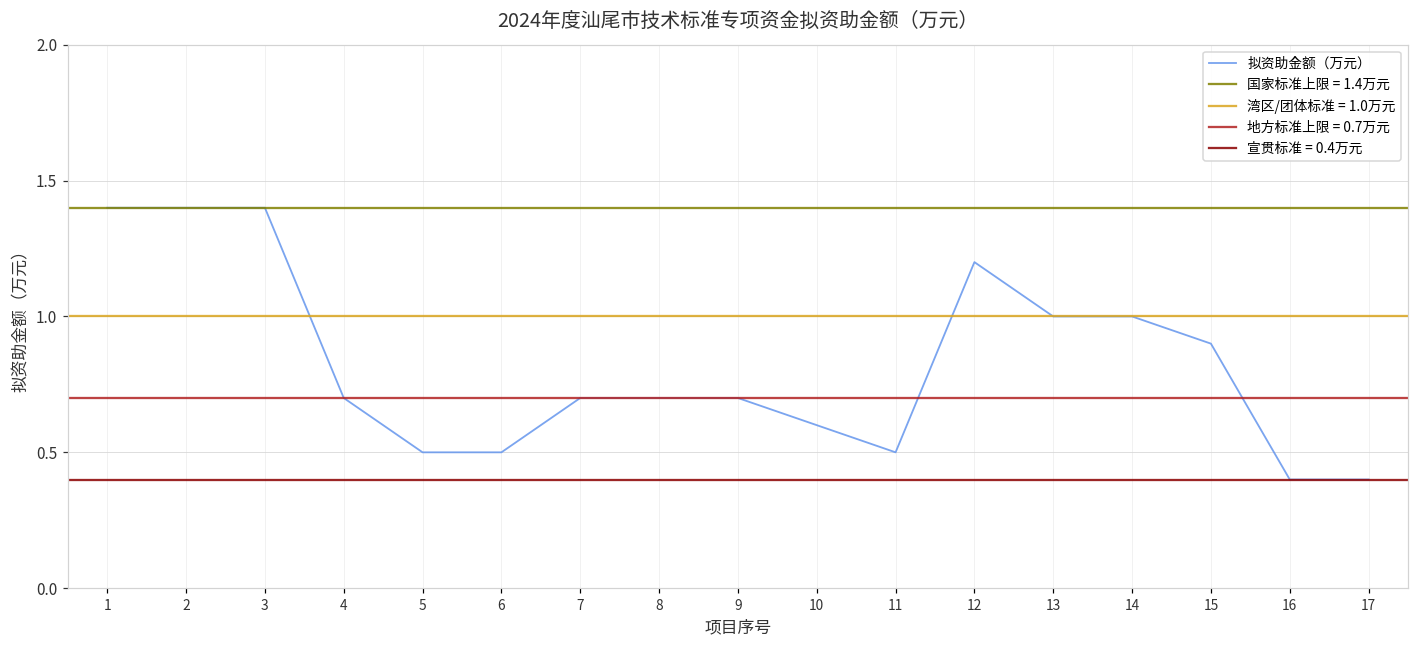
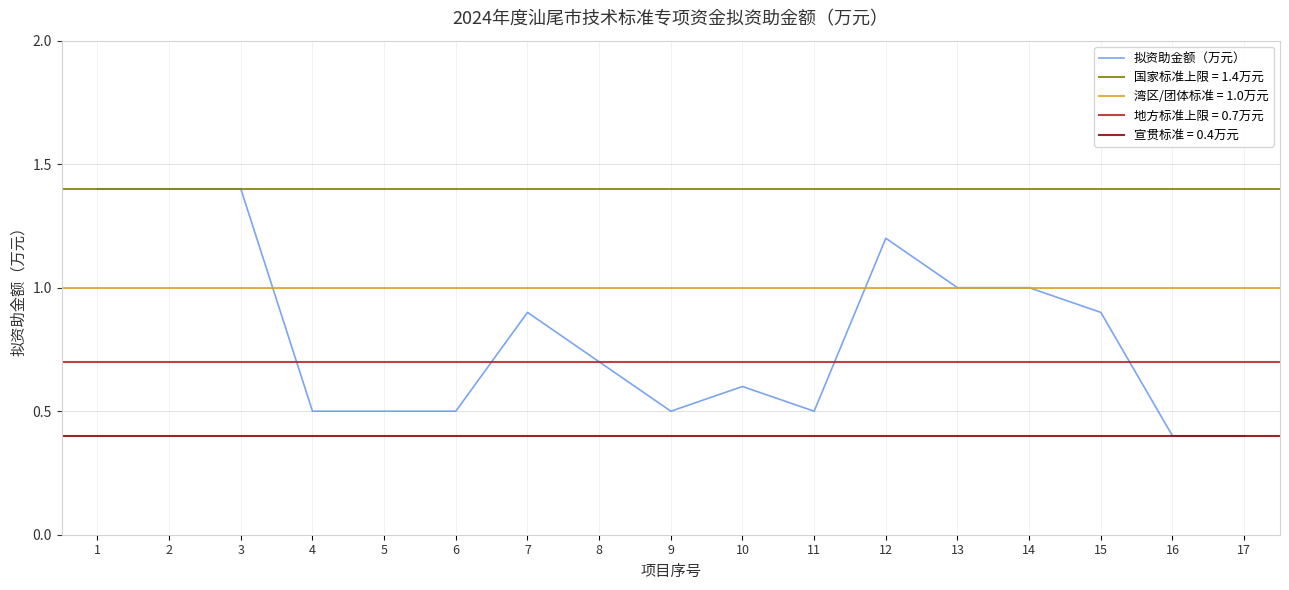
4: 0.7 -> 0.5
7: 0.7 -> 0.9
9: 0.7 -> 0.5
